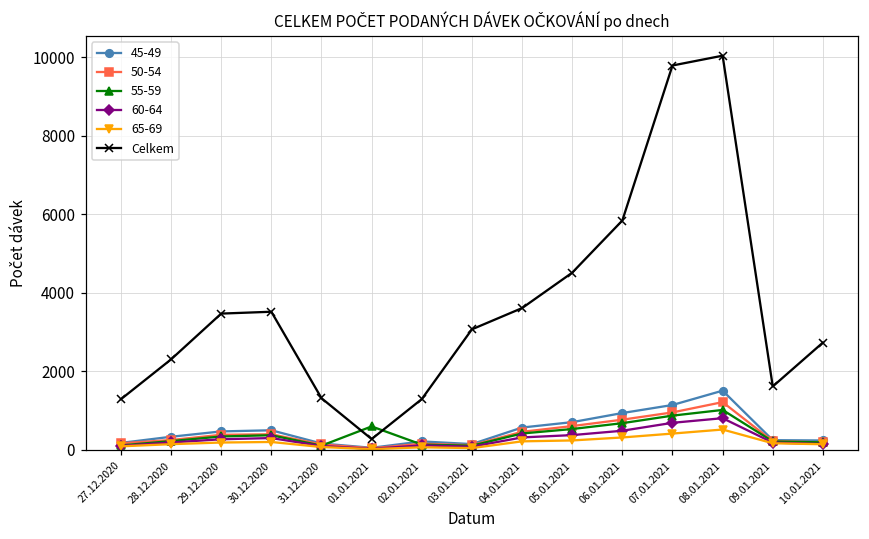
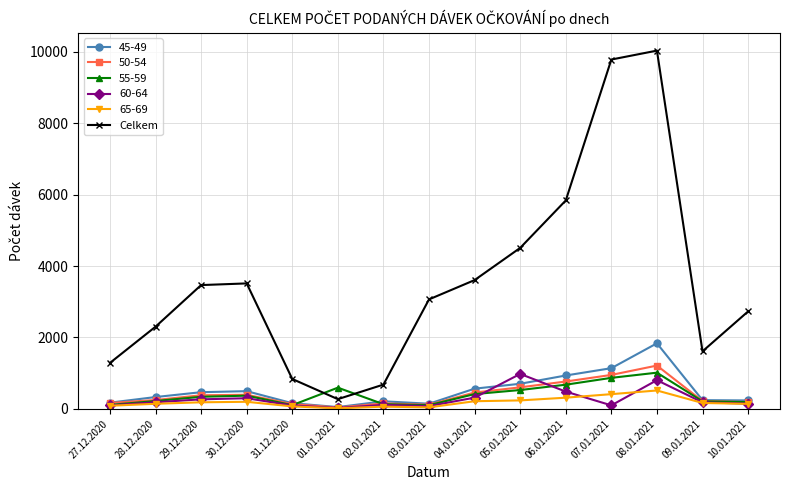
Celkem, 31.12.2020: 1300 -> 800
Celkem, 02.01.2021: 1300 -> 700
60-64, 05.01.2021: 400 -> 1000
60-64, 07.01.2021: 700 -> 100
45-49, 08.01.2021: 1500 -> 1800
